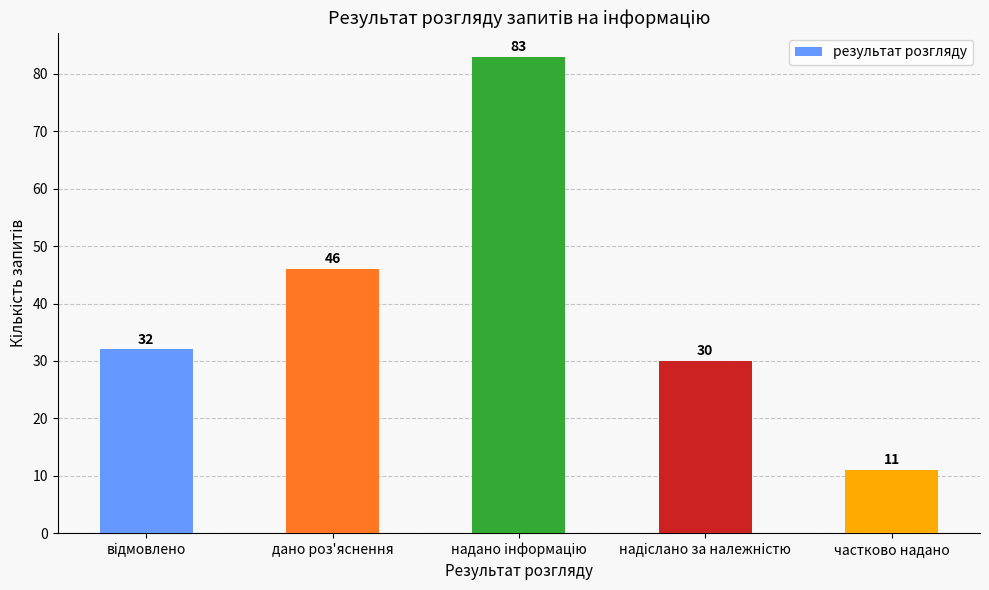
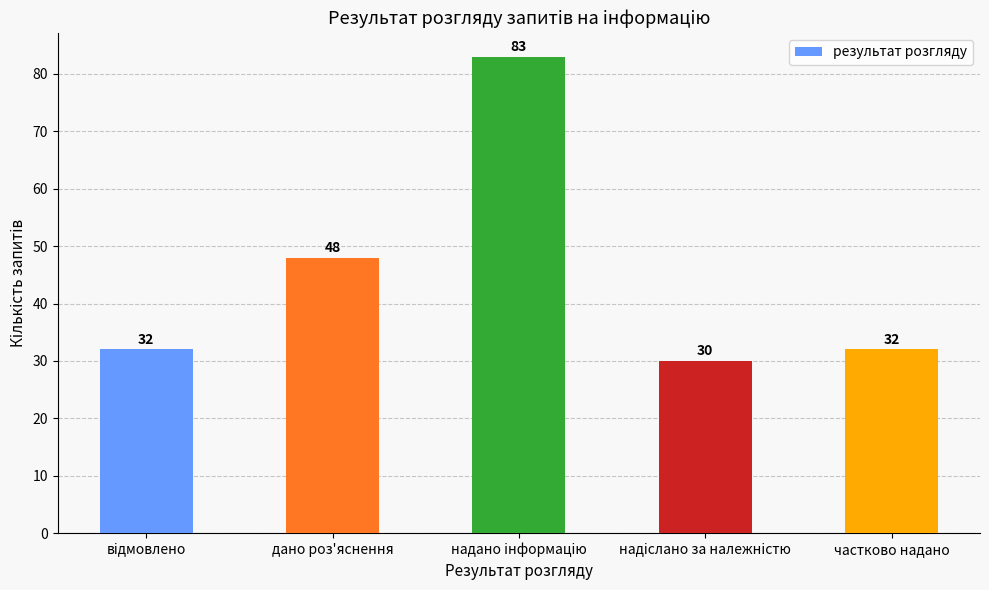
дано роз'яснення: 46 -> 48
частково надано: 11 -> 32
